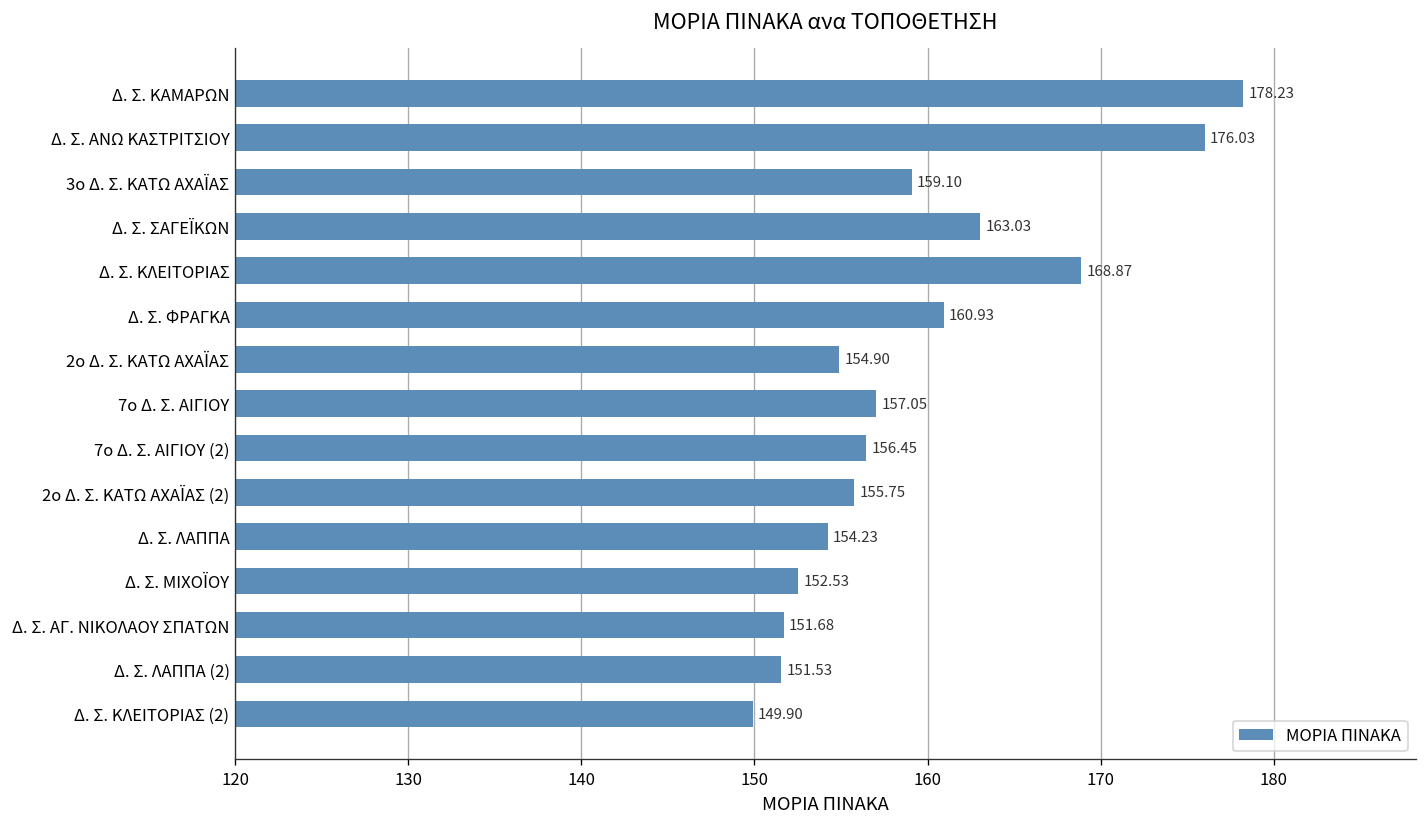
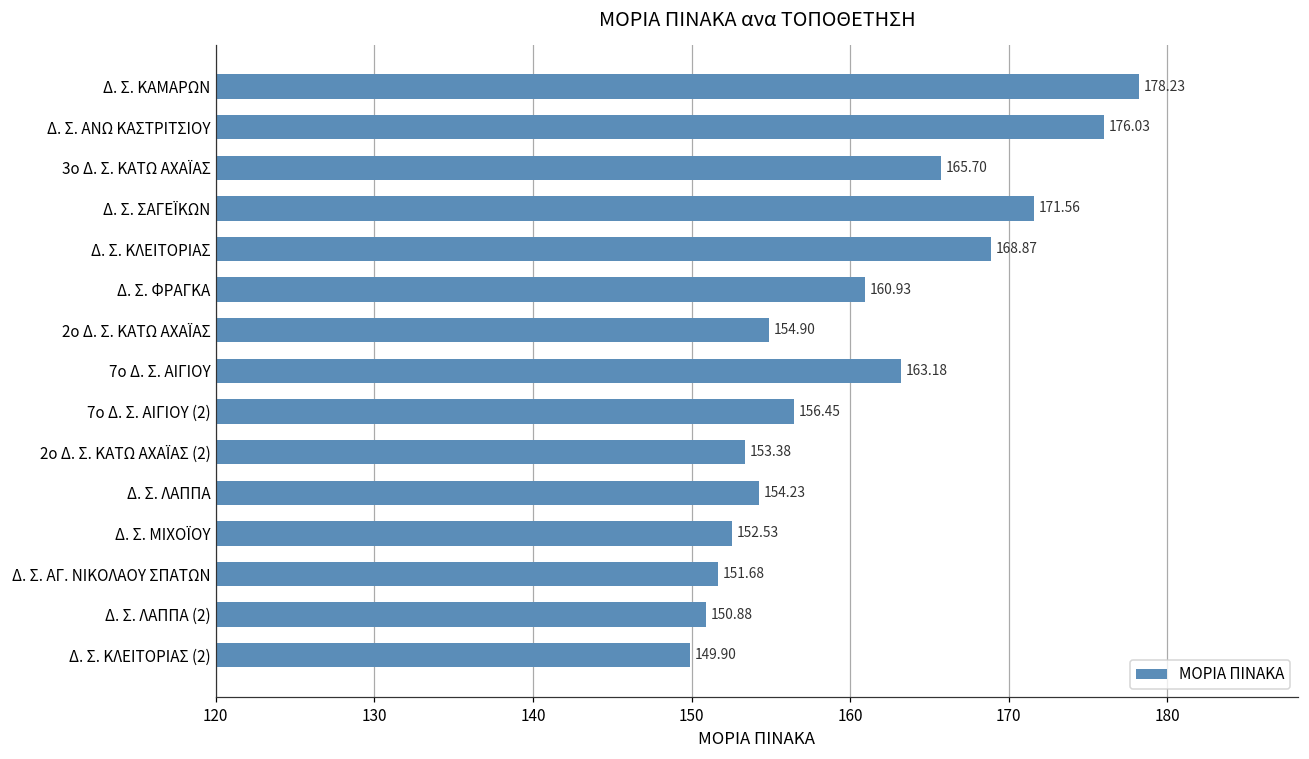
3ο Δ. Σ. ΚΑΤΩ ΑΧΑΪΑΣ: 159.10 -> 165.70
Δ. Σ. ΣΑΓΕΪΚΩΝ: 163.03 -> 171.56
7ο Δ. Σ. ΑΙΓΙΟΥ: 157.05 -> 163.18
2ο Δ. Σ. ΚΑΤΩ ΑΧΑΪΑΣ (2): 155.75 -> 153.38
Δ. Σ. ΛΑΠΠΑ (2): 151.53 -> 150.88
